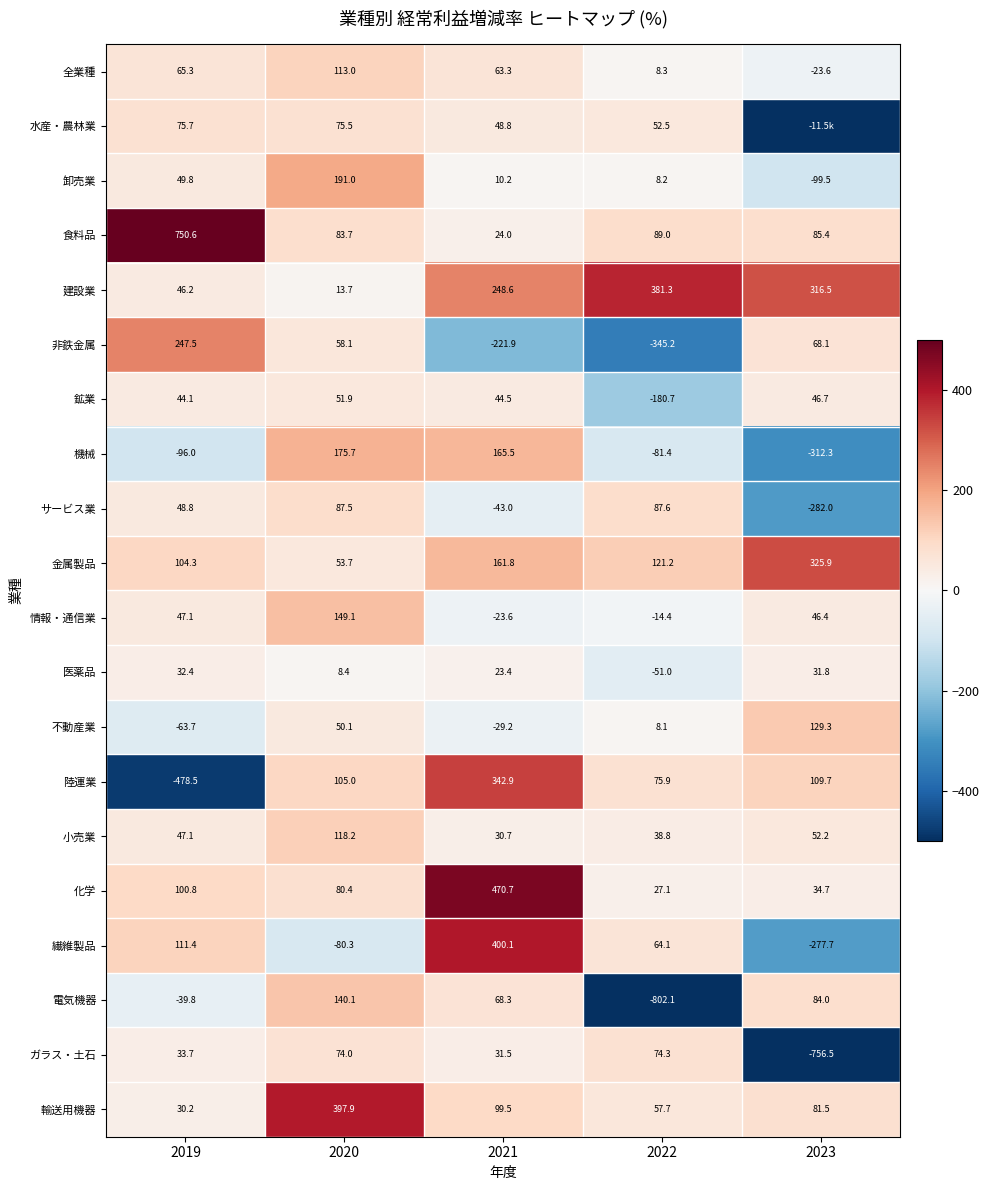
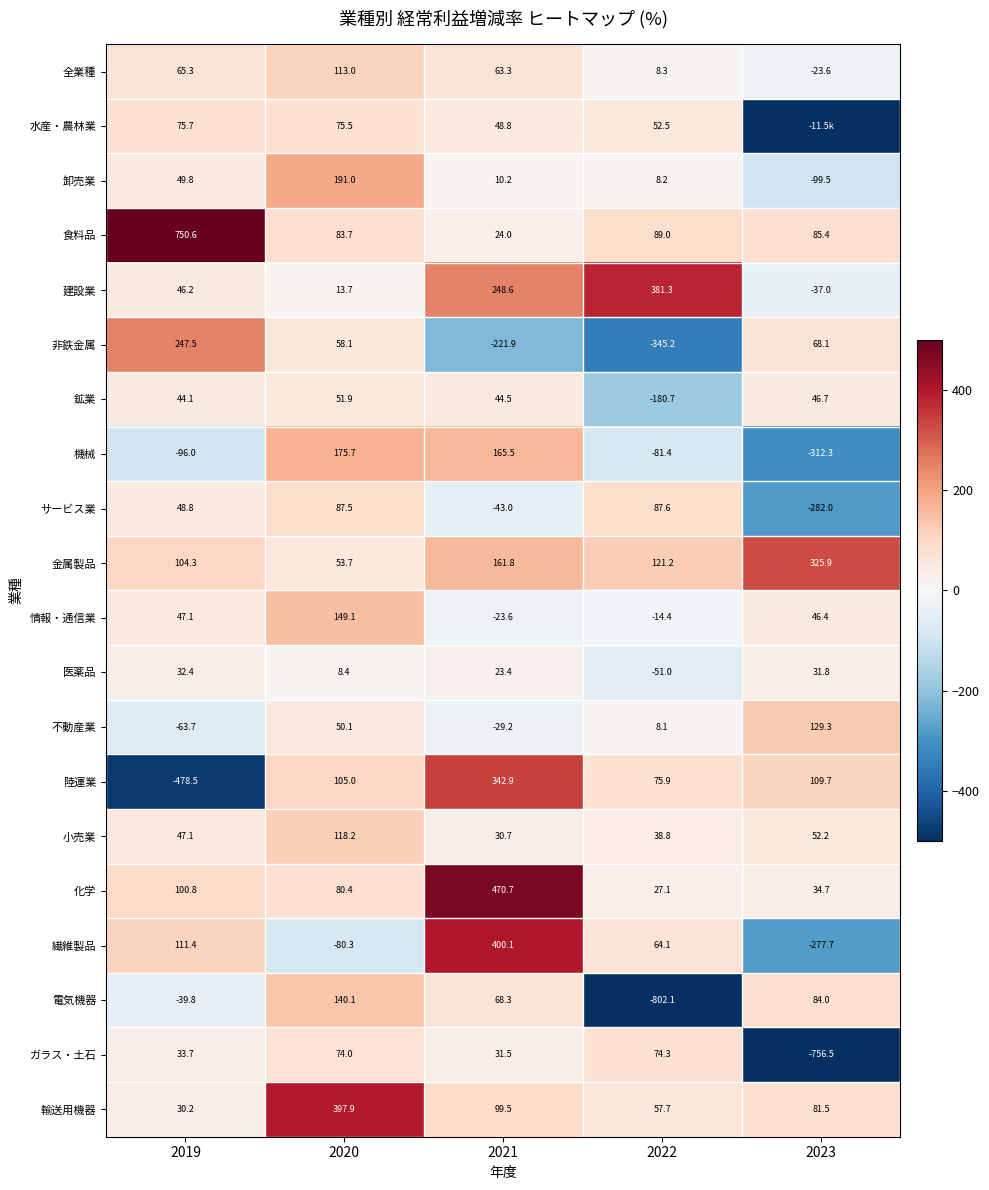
建設業, 2023: 316.5 -> -37.0
